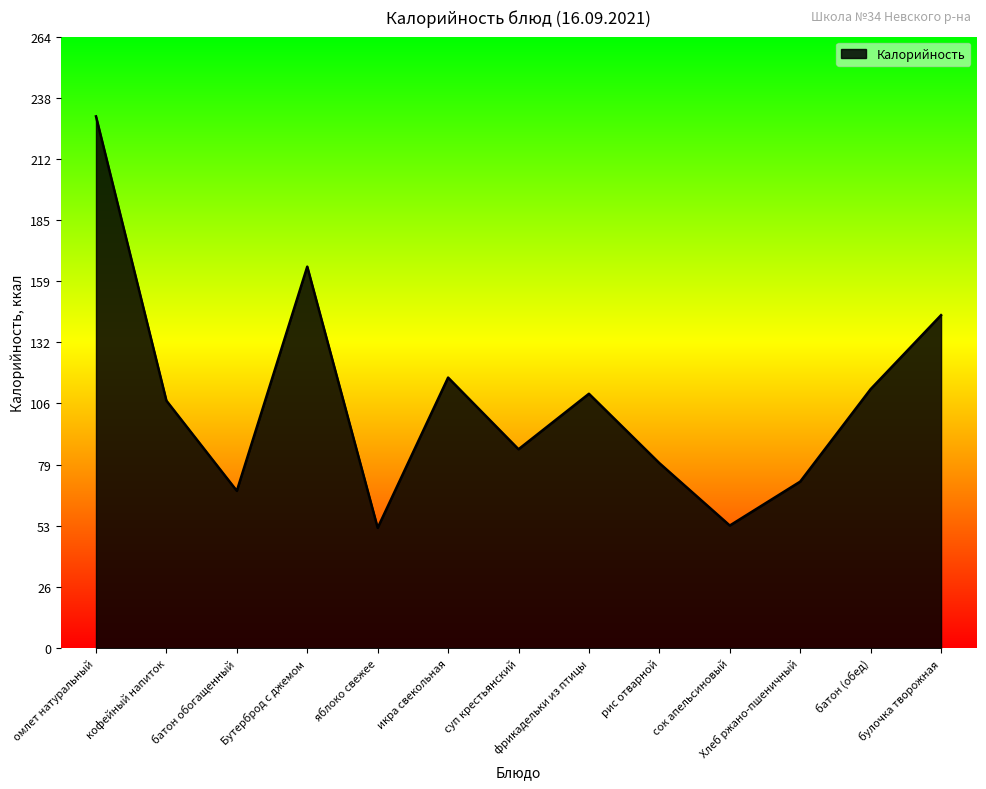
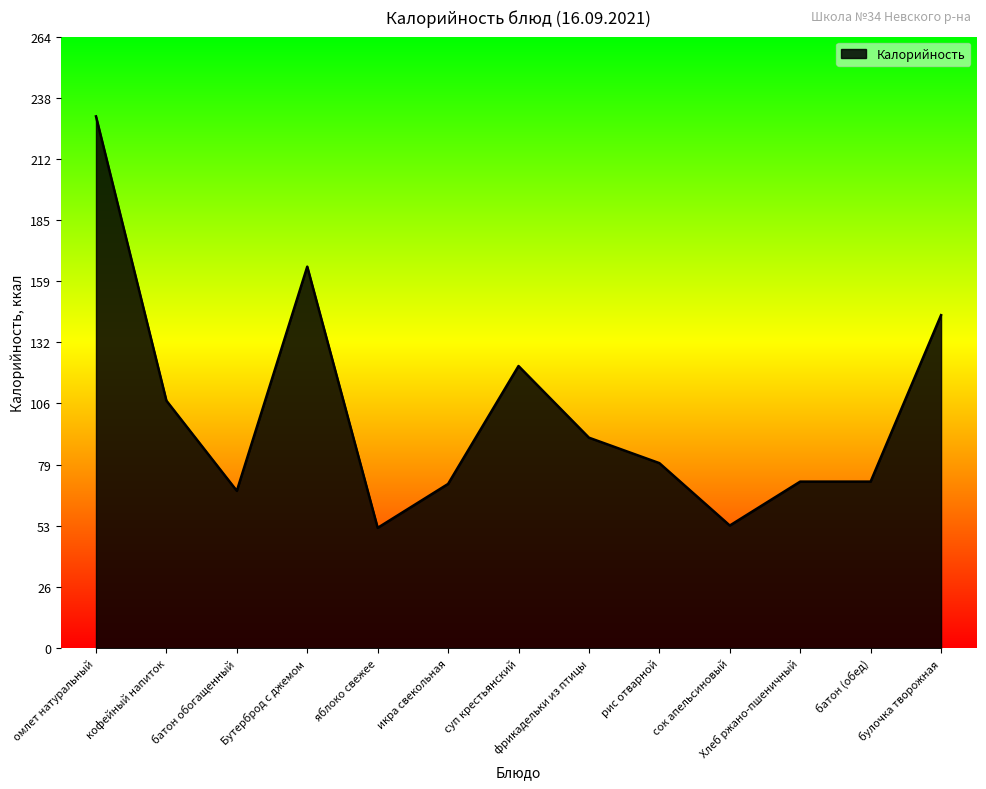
икра свекольная: 117 -> 71
суп крестьянский: 86 -> 122
фрикадельки из птицы: 110 -> 91
батон (обед): 112 -> 72
